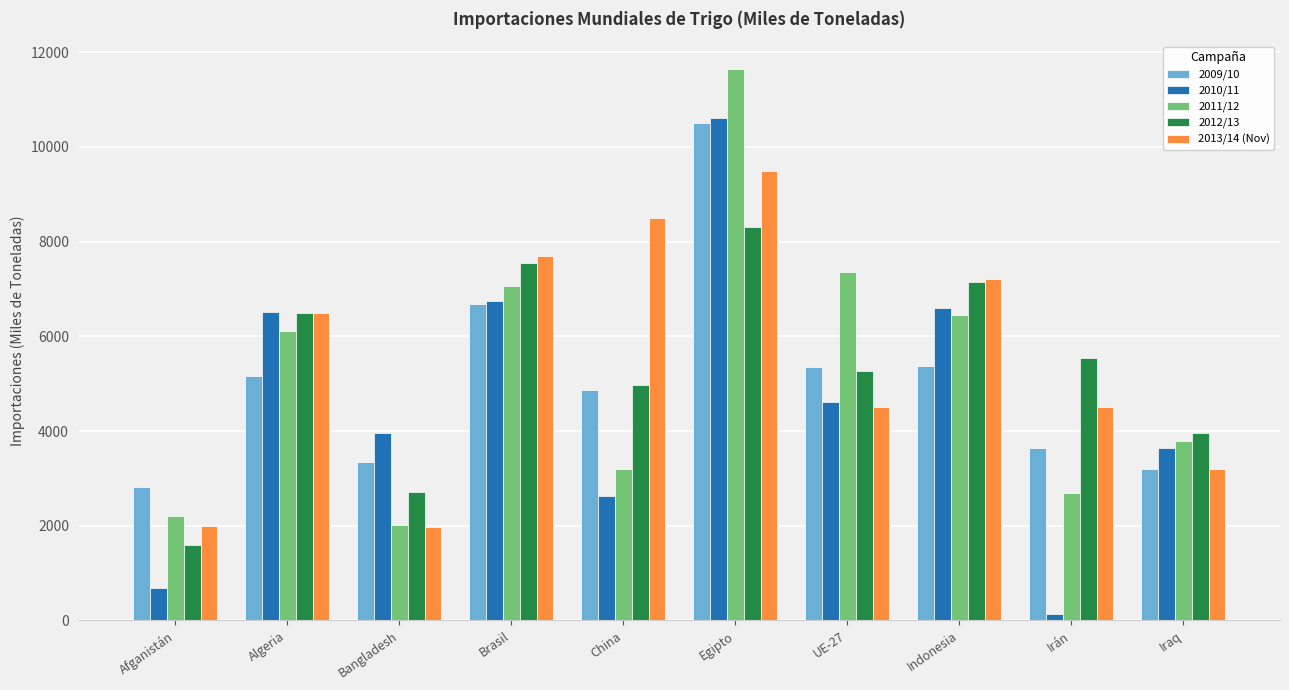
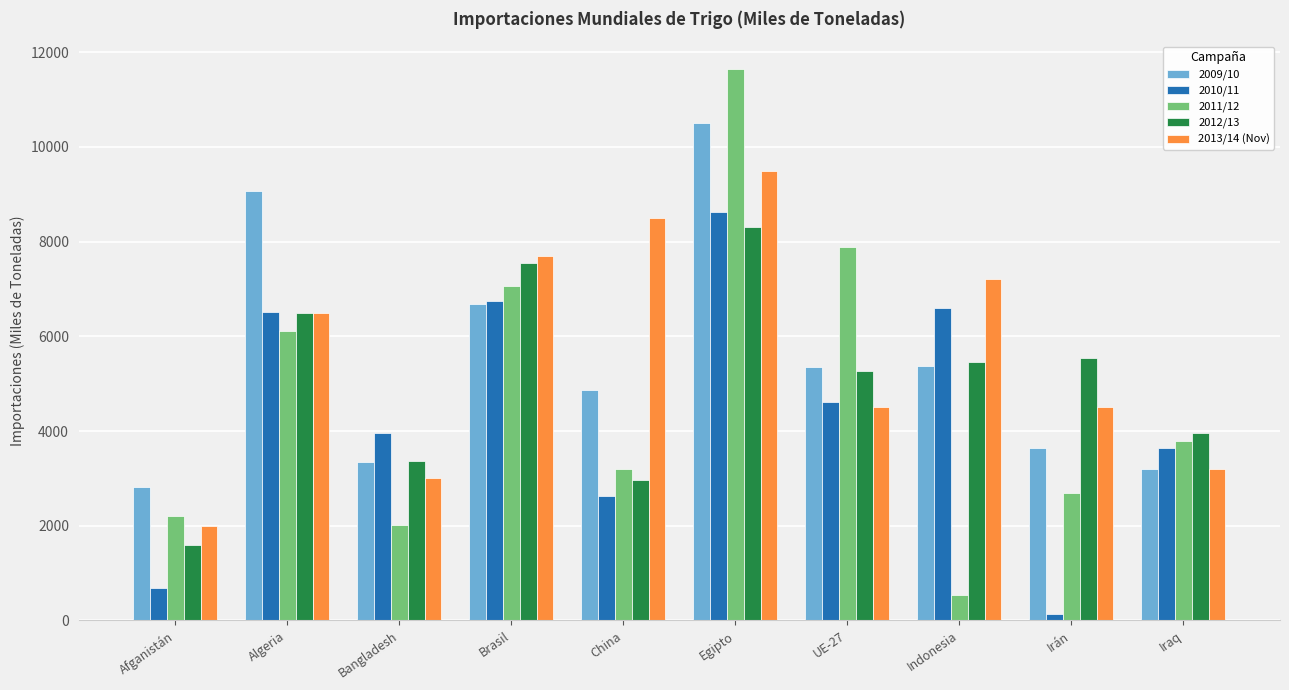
2009/10, Algeria: 5200 -> 9100
2012/13, Bangladesh: 2700 -> 3400
2013/14 (Nov), Bangladesh: 2000 -> 3000
2012/13, China: 5000 -> 3000
2010/11, Egipto: 10600 -> 8600
2011/12, UE-27: 7400 -> 7900
2011/12, Indonesia: 6500 -> 500
2012/13, Indonesia: 7100 -> 5500
